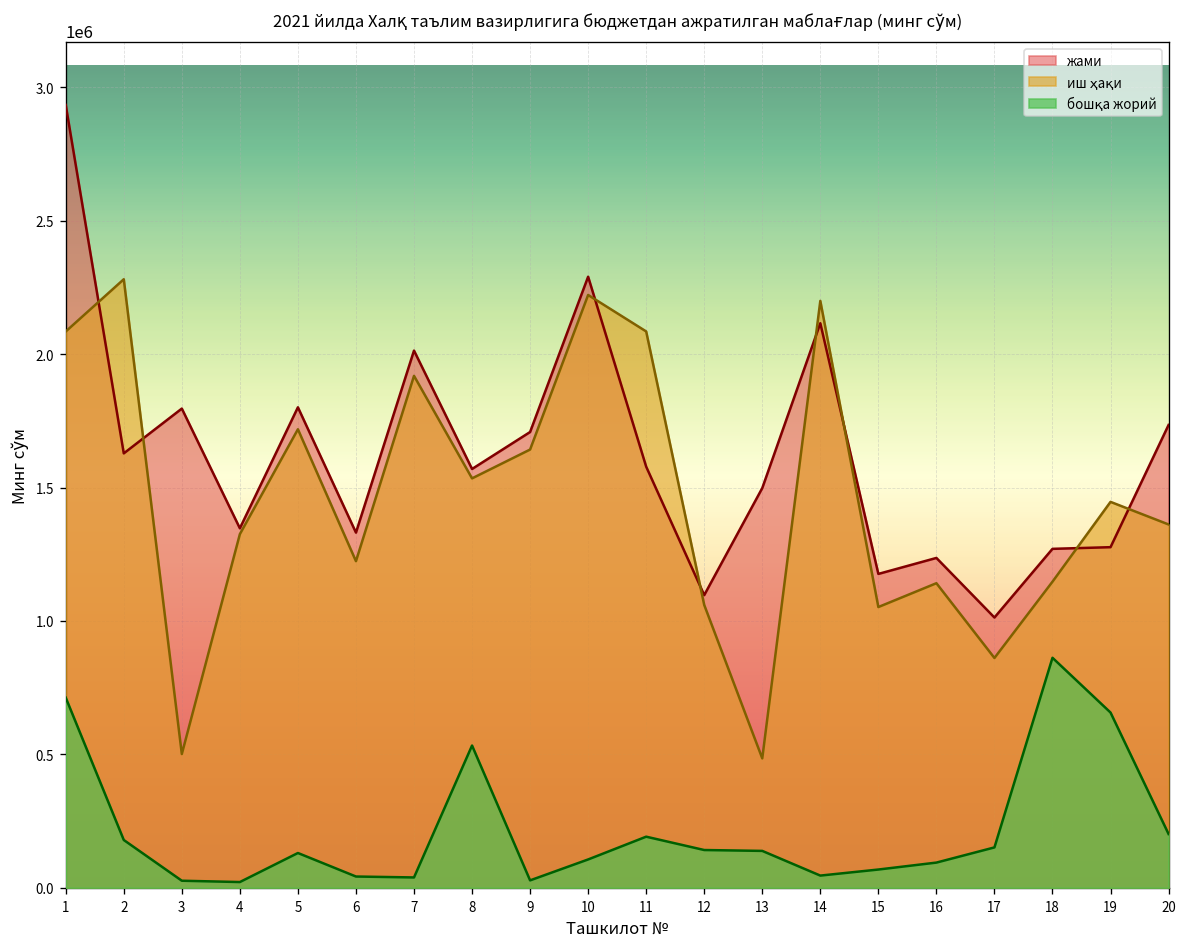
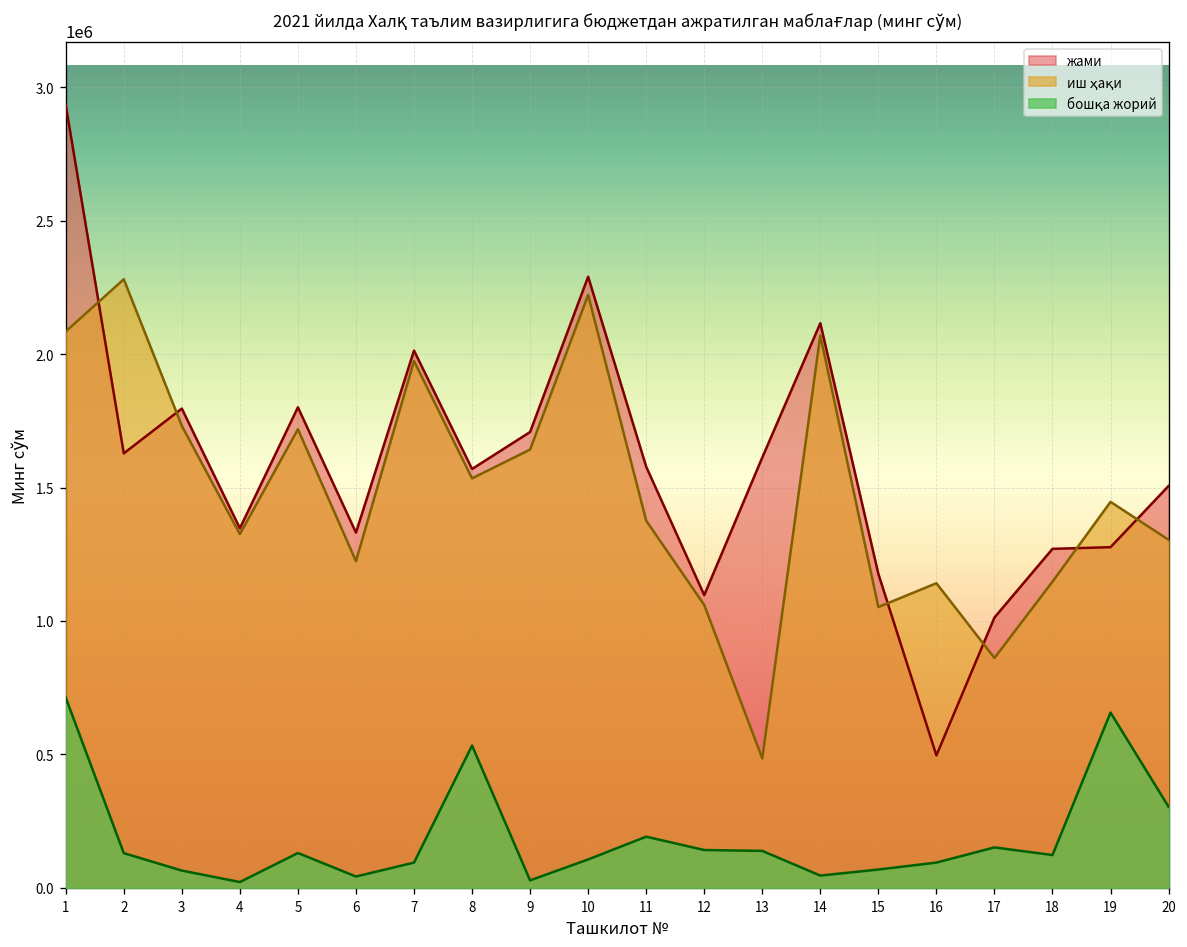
бошқа жорий, 2: 180000 -> 130000
иш ҳақи, 3: 500000 -> 1730000
бошқа жорий, 3: 30000 -> 60000
иш ҳақи, 7: 1920000 -> 1970000
бошқа жорий, 7: 40000 -> 90000
иш ҳақи, 11: 2080000 -> 1380000
жами, 13: 1500000 -> 1610000
иш ҳақи, 14: 2200000 -> 2070000
жами, 16: 1240000 -> 500000
бошқа жорий, 18: 860000 -> 120000
жами, 20: 1730000 -> 1510000
иш ҳақи, 20: 1360000 -> 1300000
бошқа жорий, 20: 200000 -> 300000
